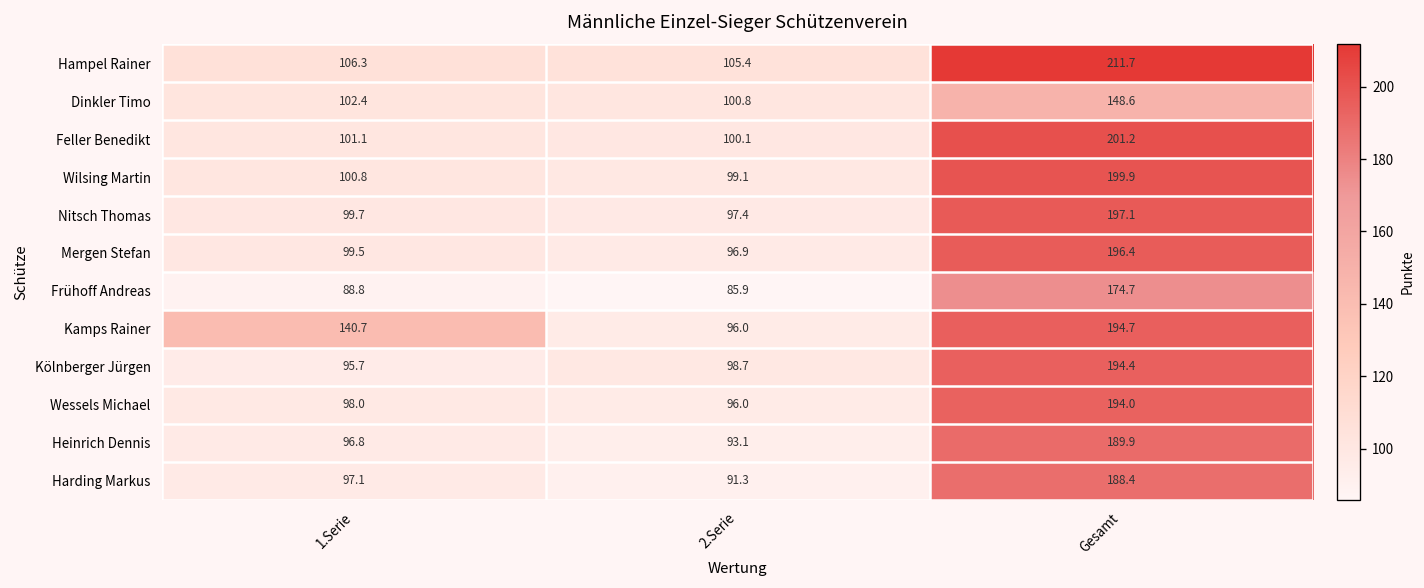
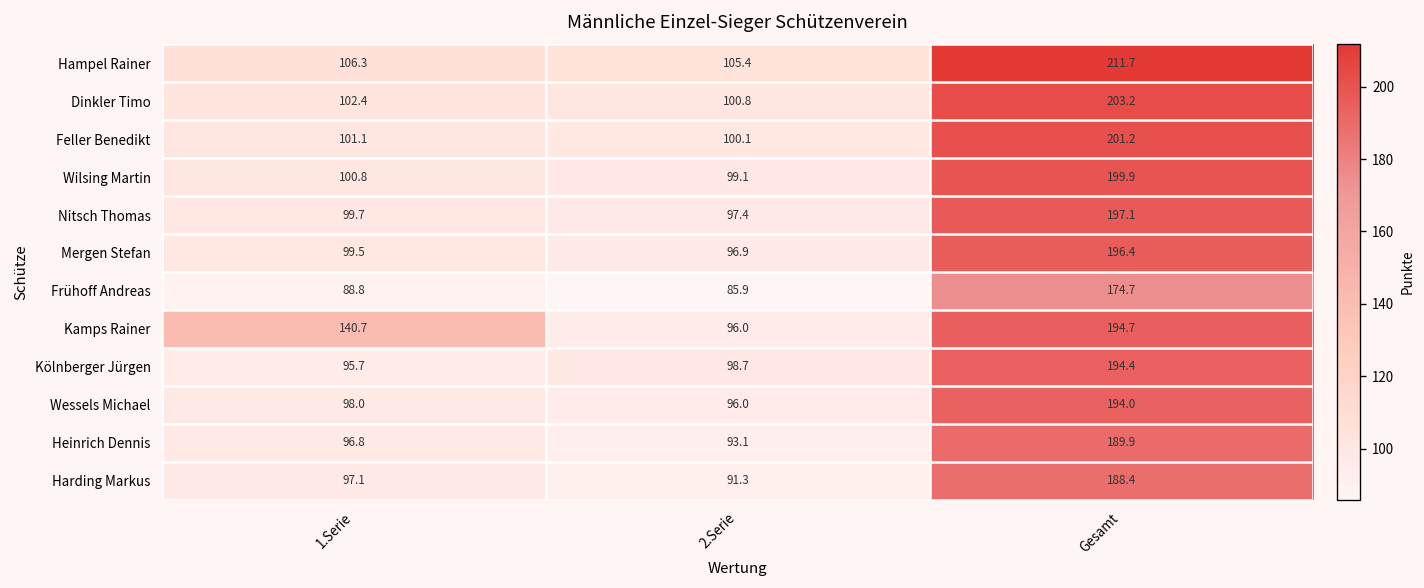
Dinkler Timo, Gesamt: 148.6 -> 203.2
